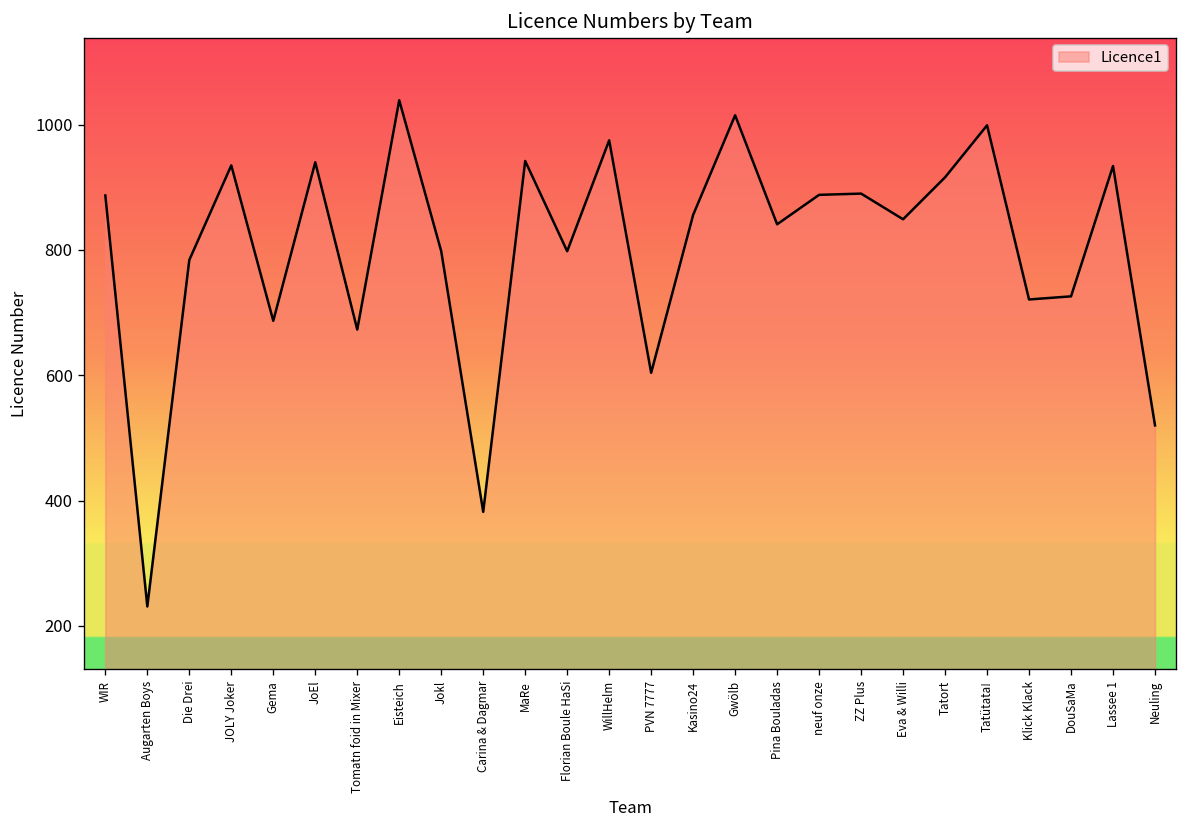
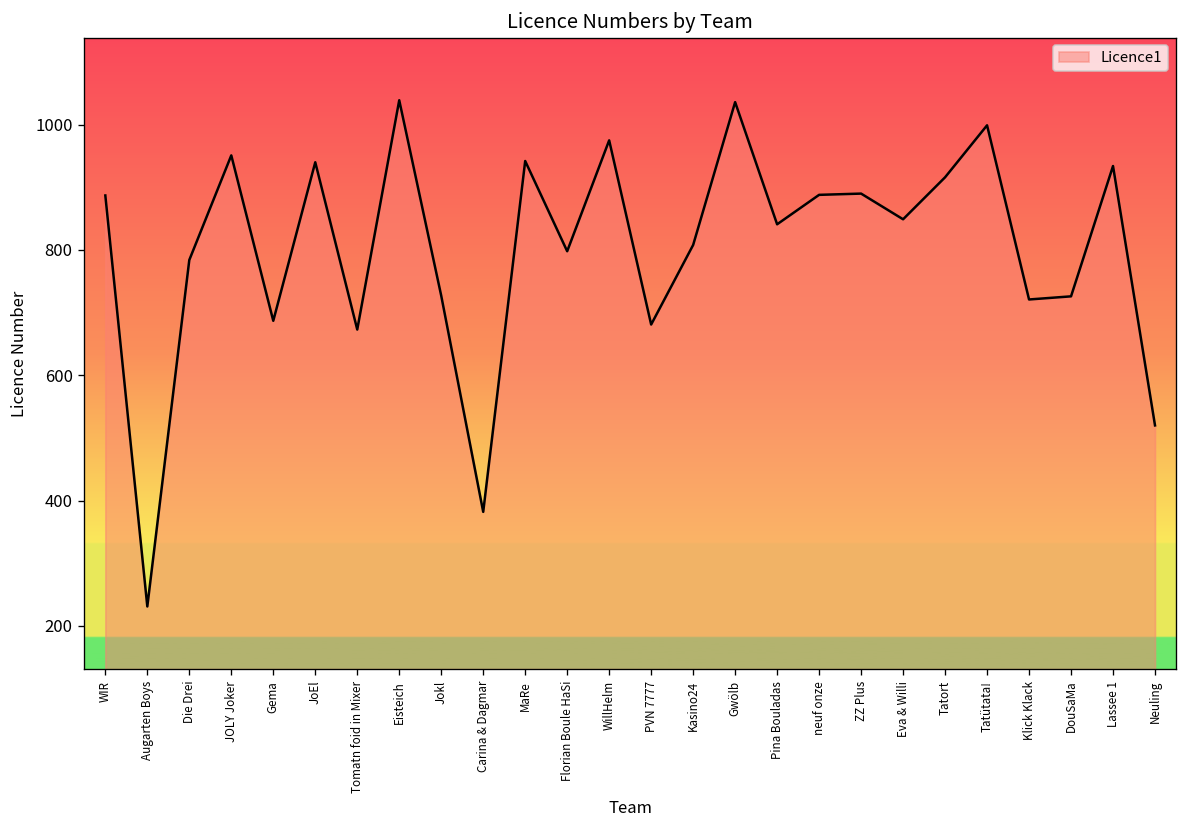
JOLY Joker: 940 -> 950
Jokl: 800 -> 730
PVN 7777: 600 -> 680
Kasino24: 860 -> 810
Gwölb: 1020 -> 1040
